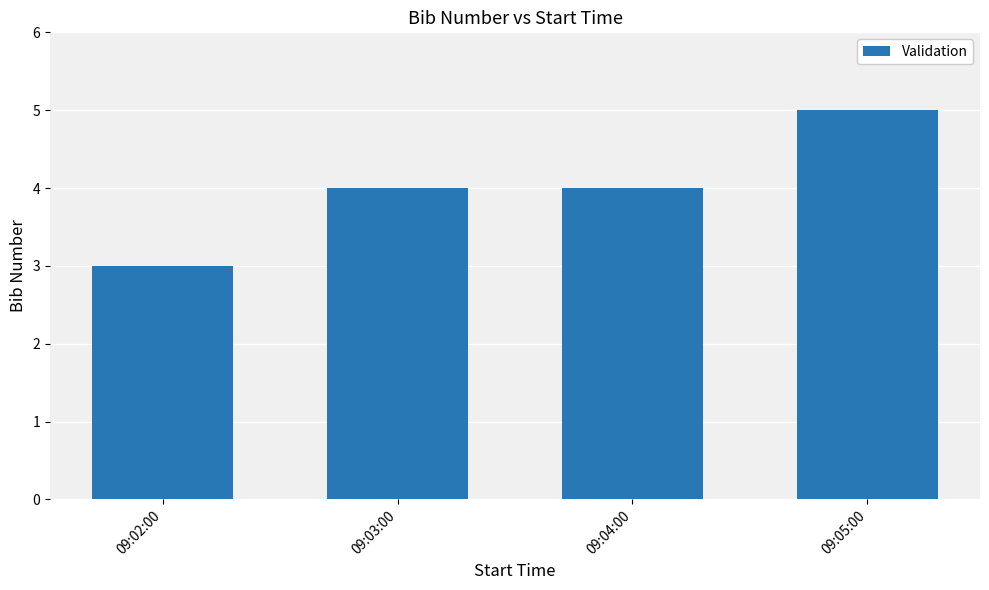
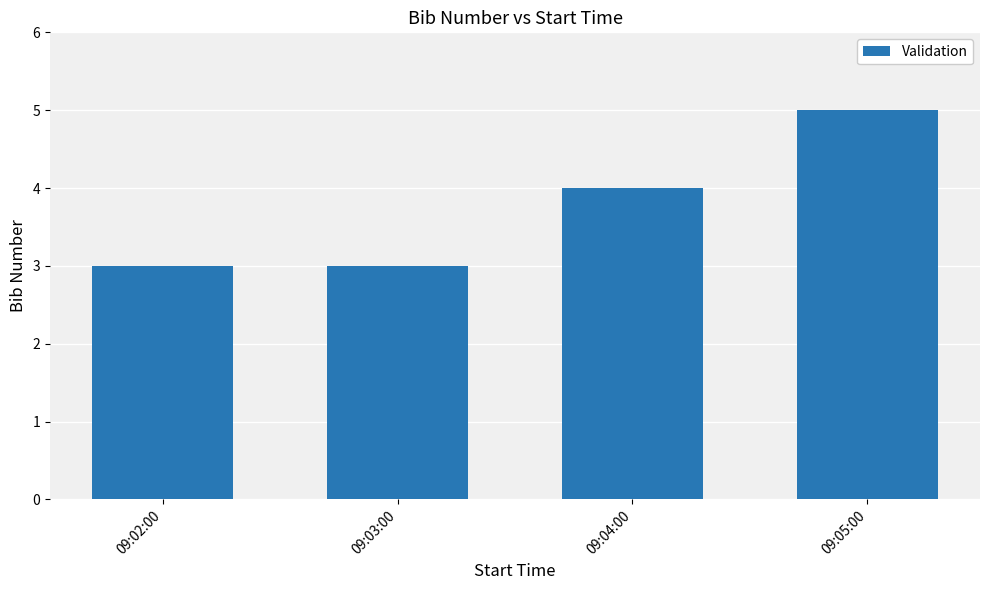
09:03:00: 4 -> 3
